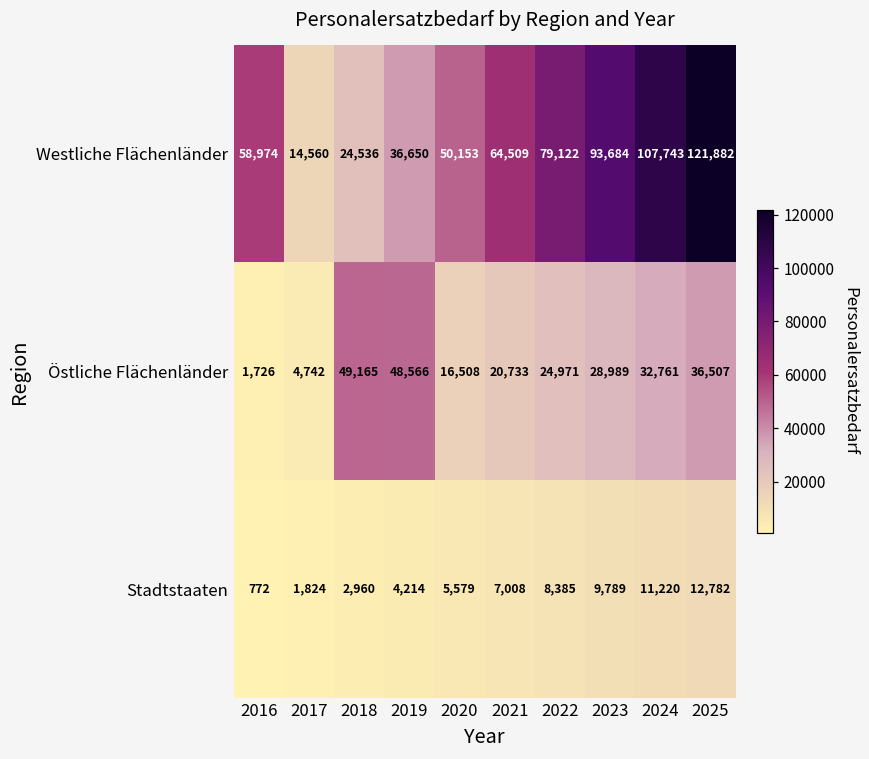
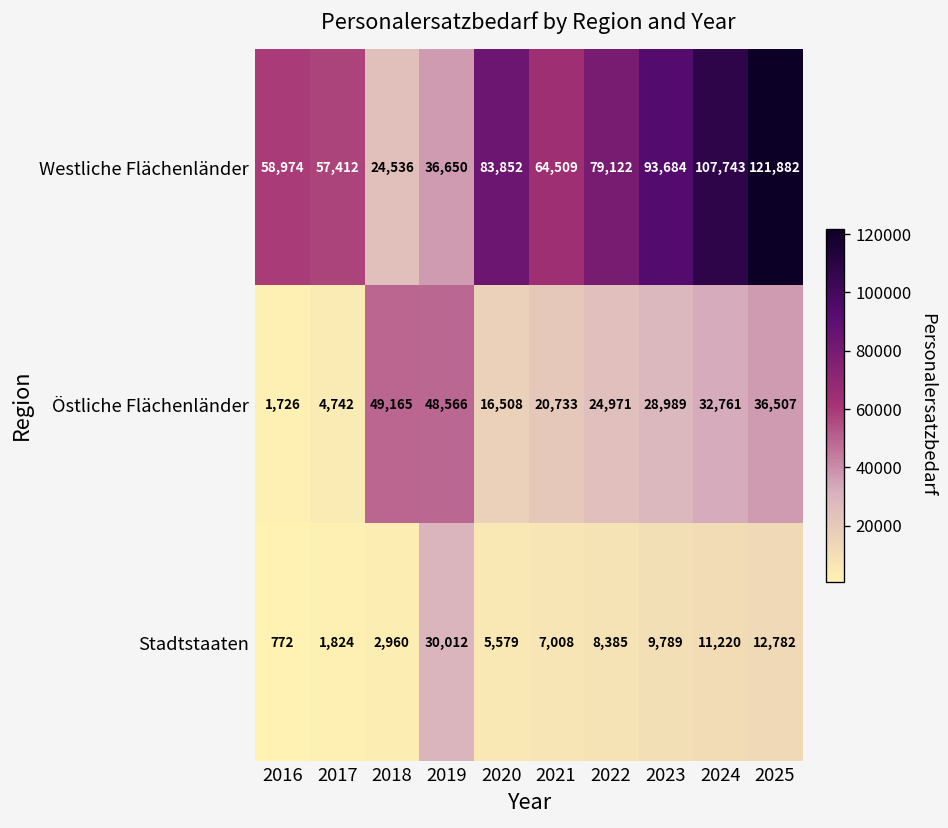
Westliche Flächenländer, 2017: 14,560 -> 57,412
Westliche Flächenländer, 2020: 50,153 -> 83,852
Stadtstaaten, 2019: 4,214 -> 30,012
